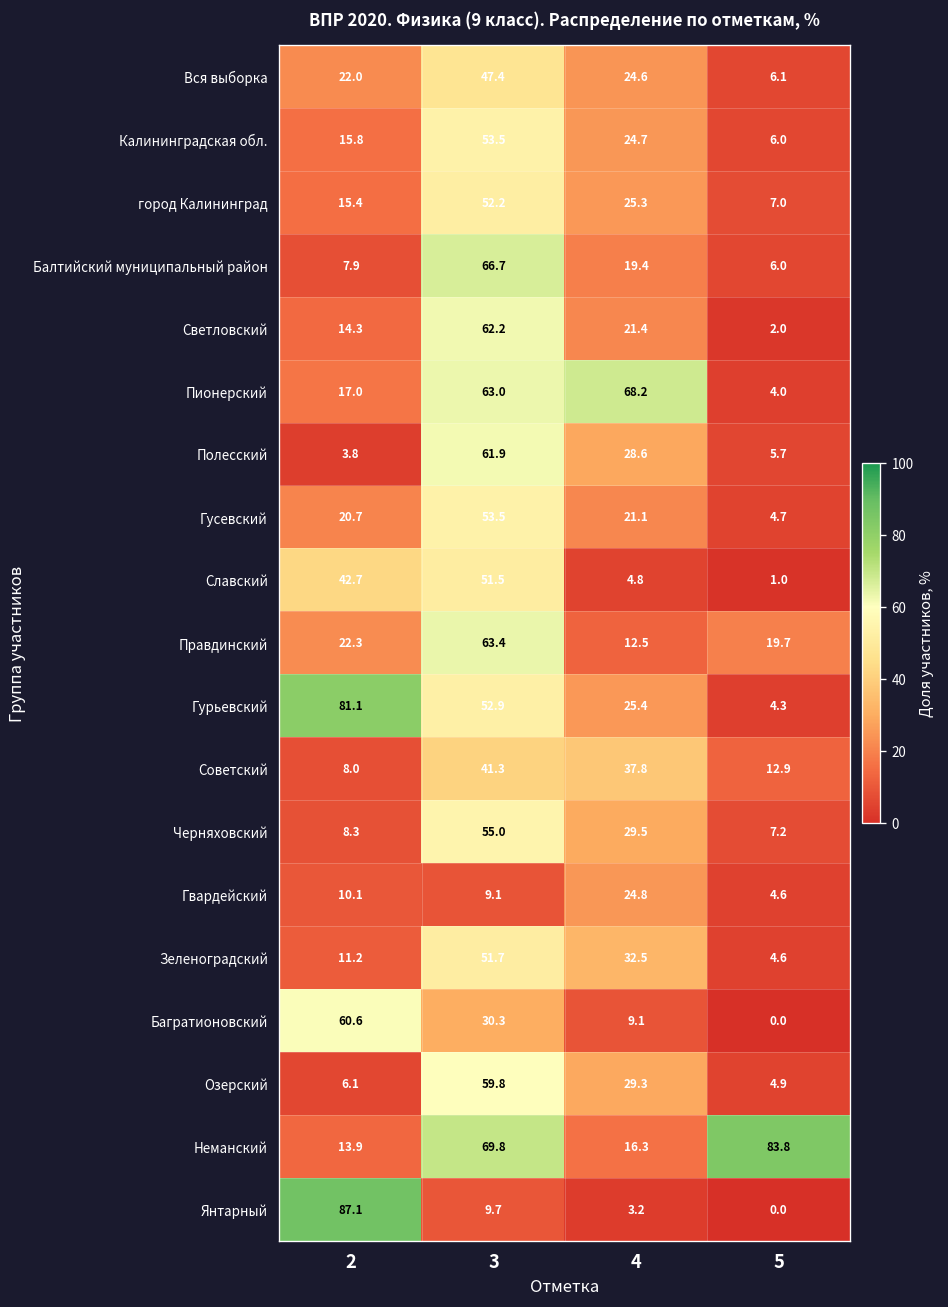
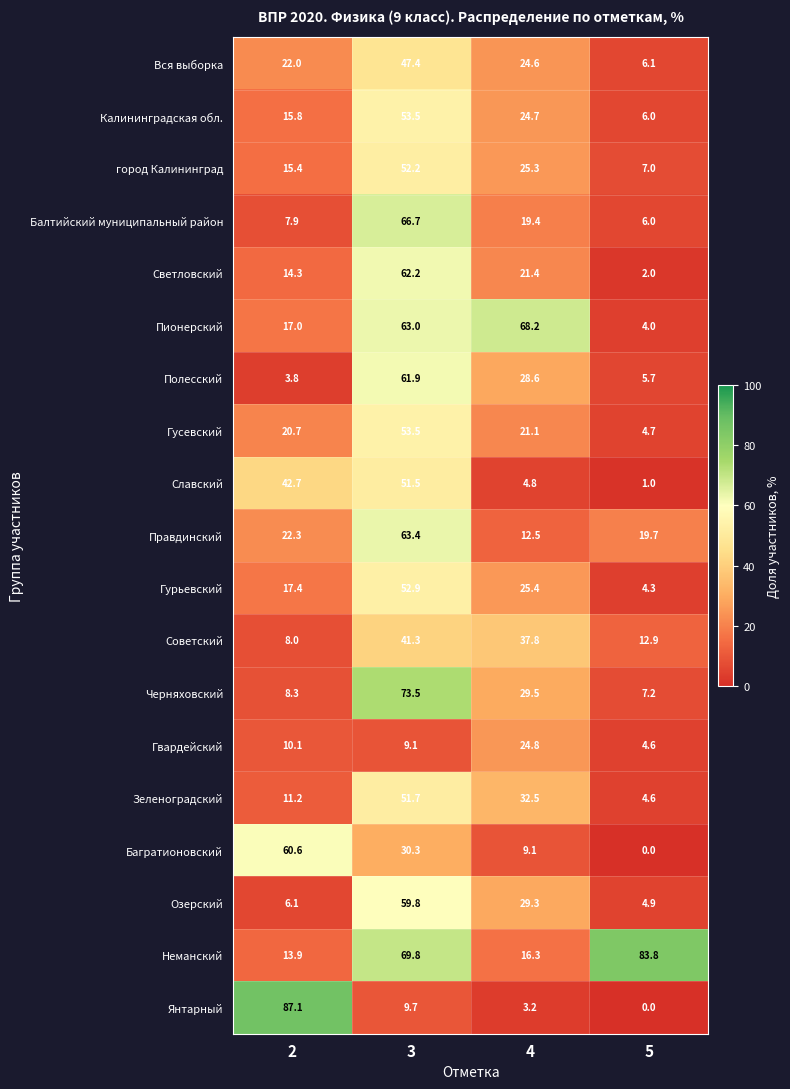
Гурьевский, 2: 81.1 -> 17.4
Черняховский, 3: 55.0 -> 73.5
